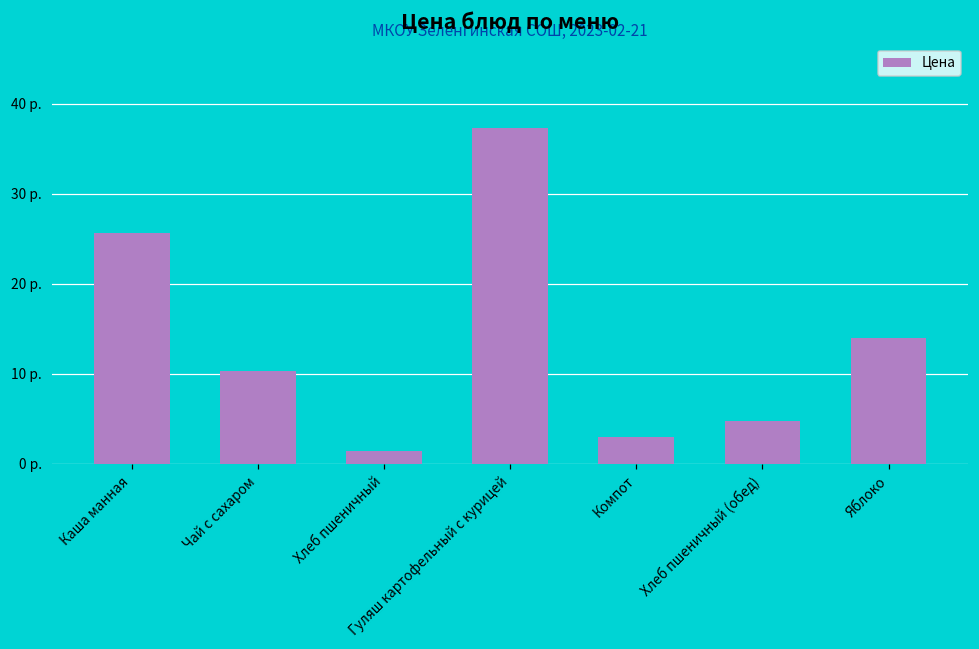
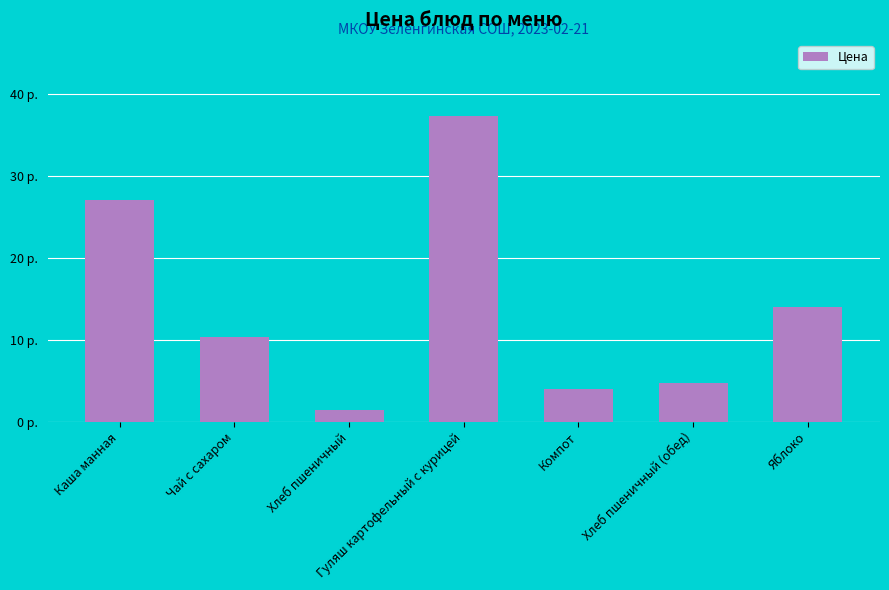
Каша манная: 26 р. -> 27 р.
Компот: 3 р. -> 4 р.
